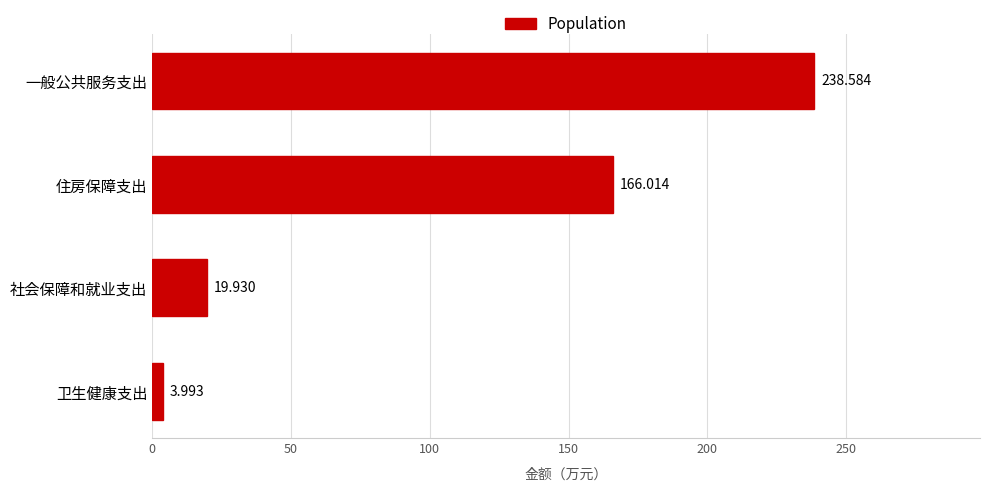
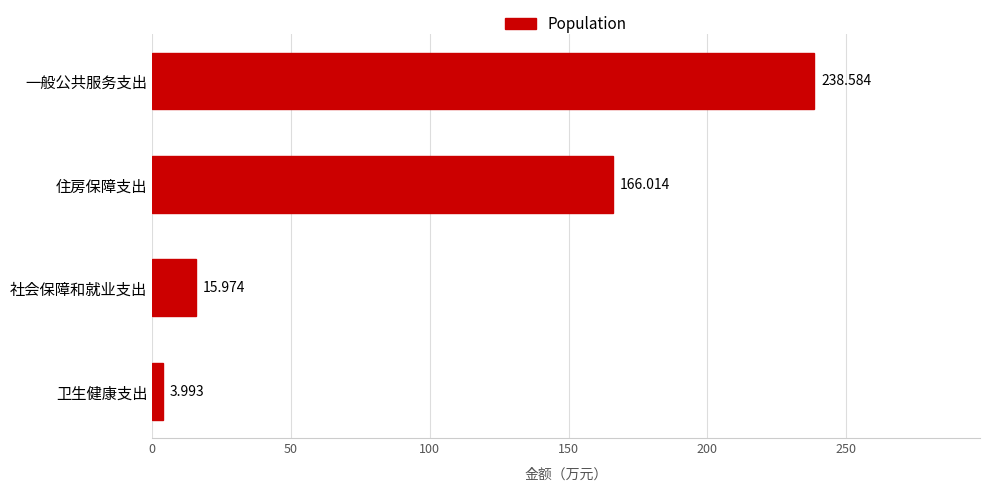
社会保障和就业支出: 19.930 -> 15.974
